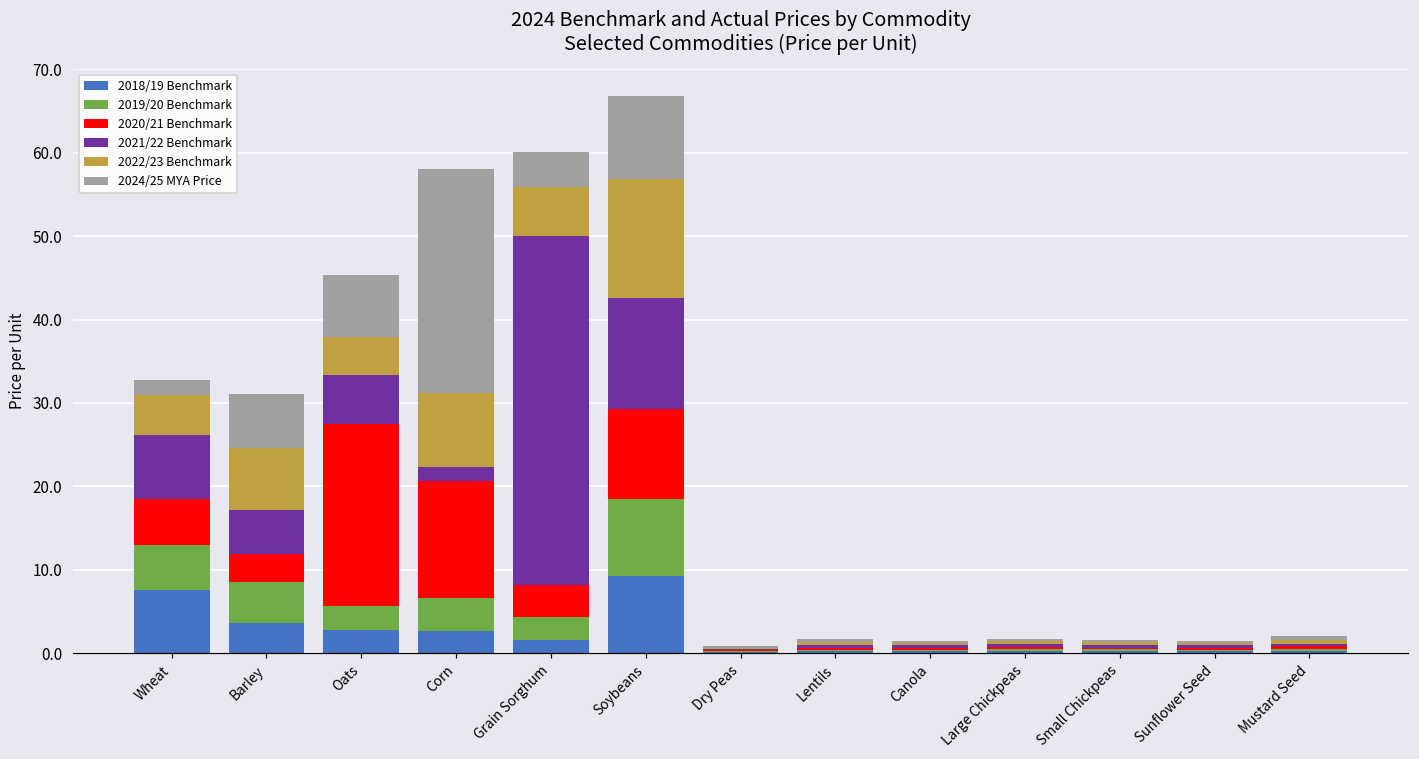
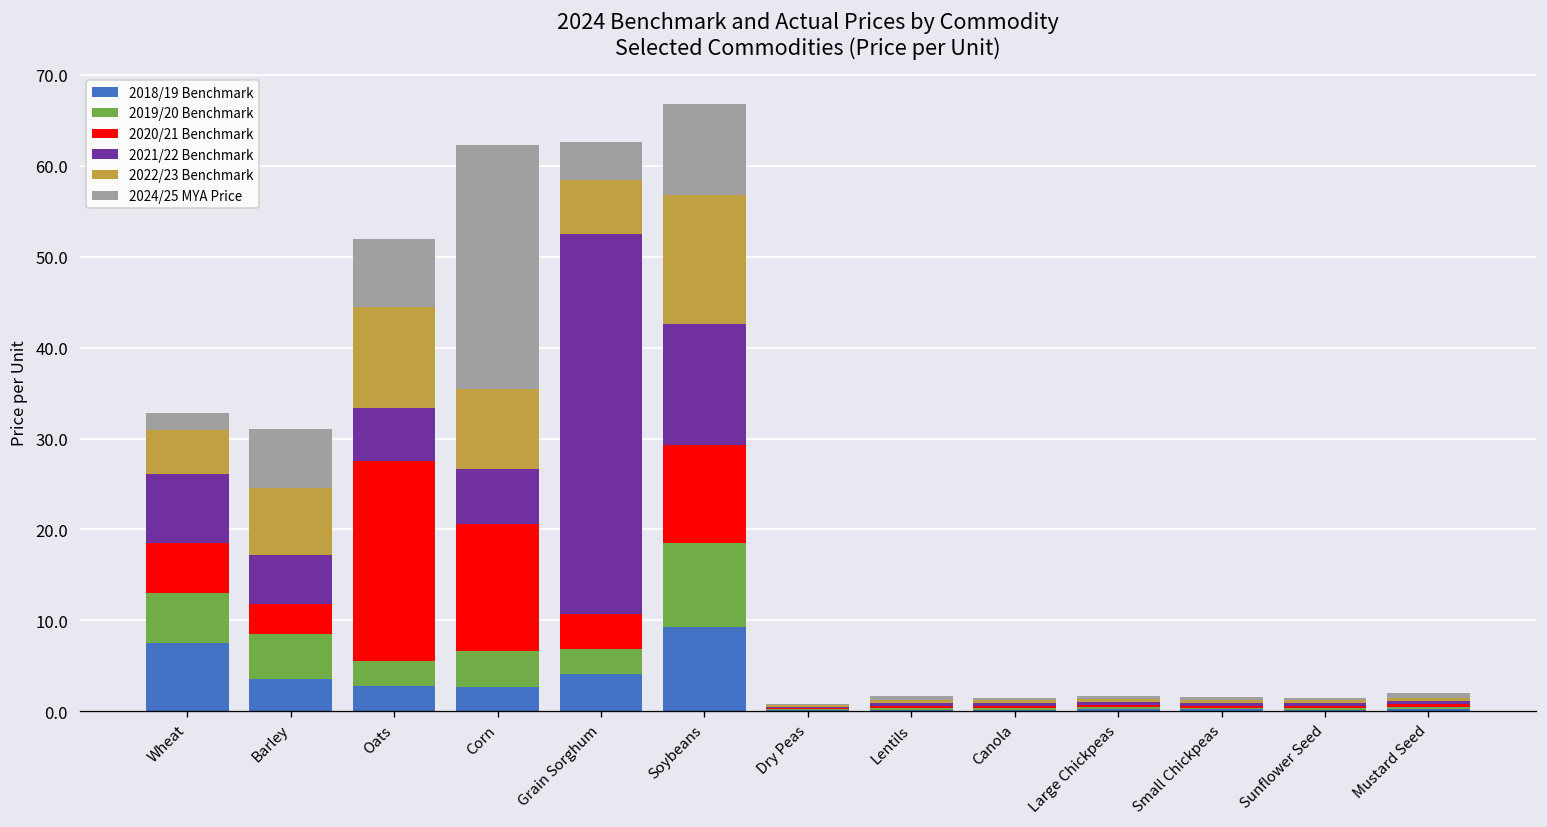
2022/23 Benchmark, Oats: 5 -> 11
2021/22 Benchmark, Corn: 2 -> 6
2018/19 Benchmark, Grain Sorghum: 2 -> 4
